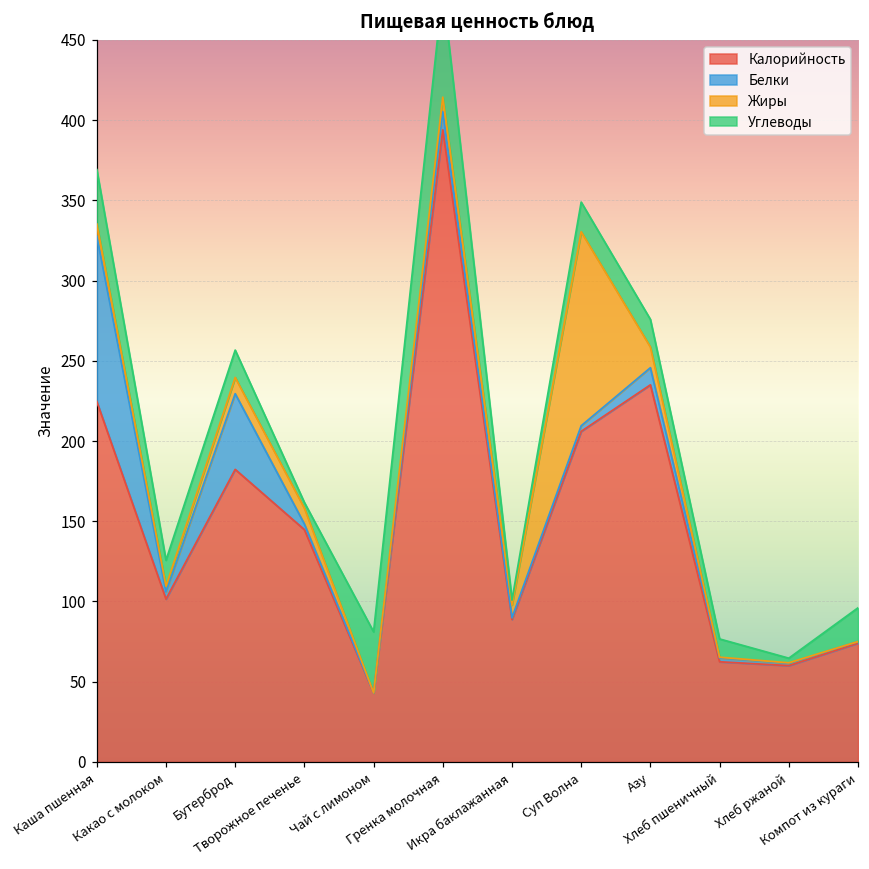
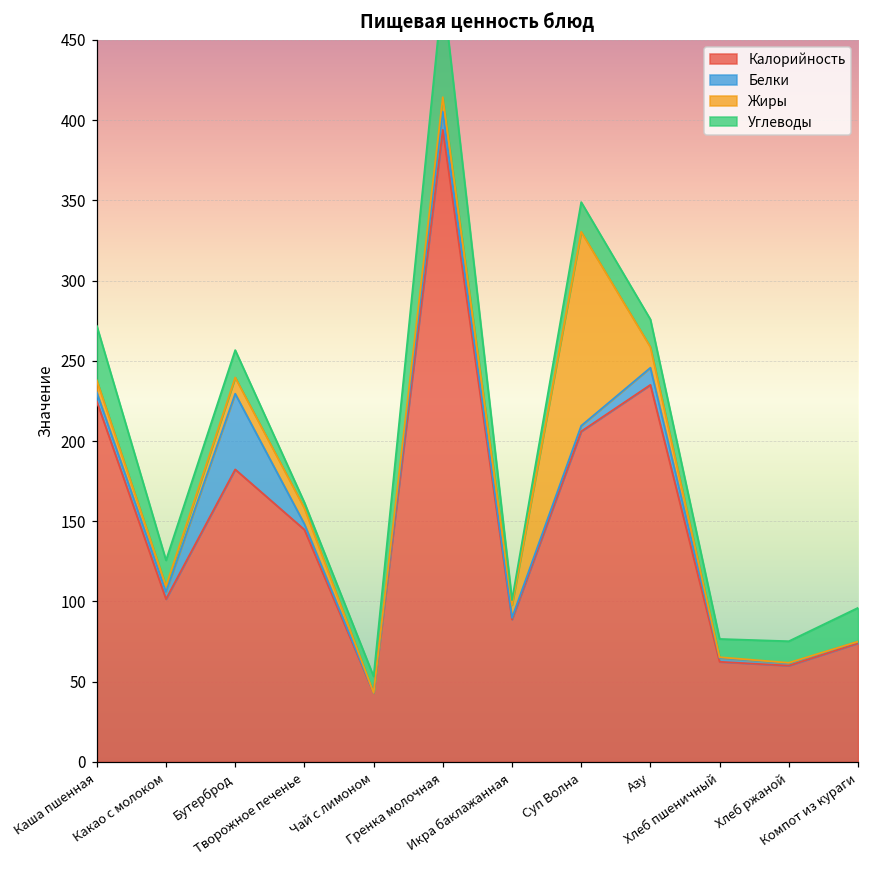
Белки, Каша пшенная: 103 -> 6
Углеводы, Чай с лимоном: 38 -> 10
Углеводы, Хлеб ржаной: 3 -> 13
